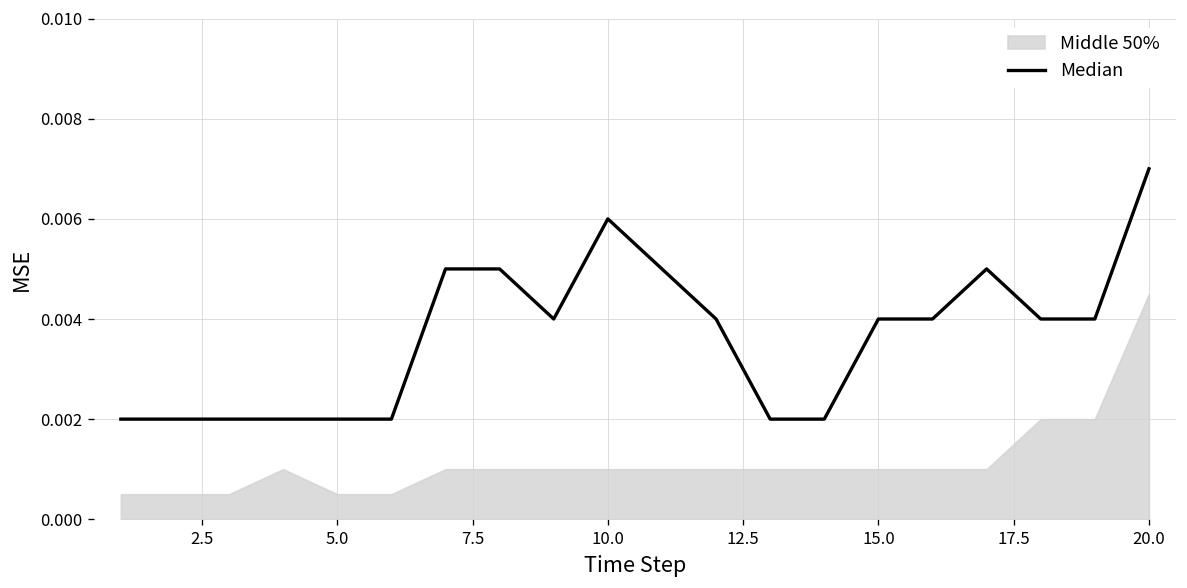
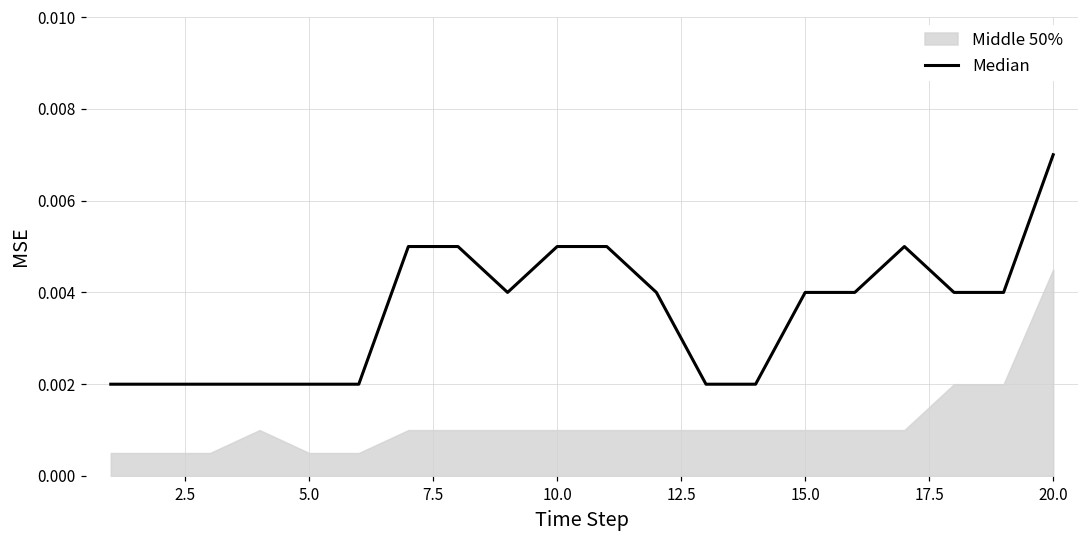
Median, 10.0: 0.0060 -> 0.0050
